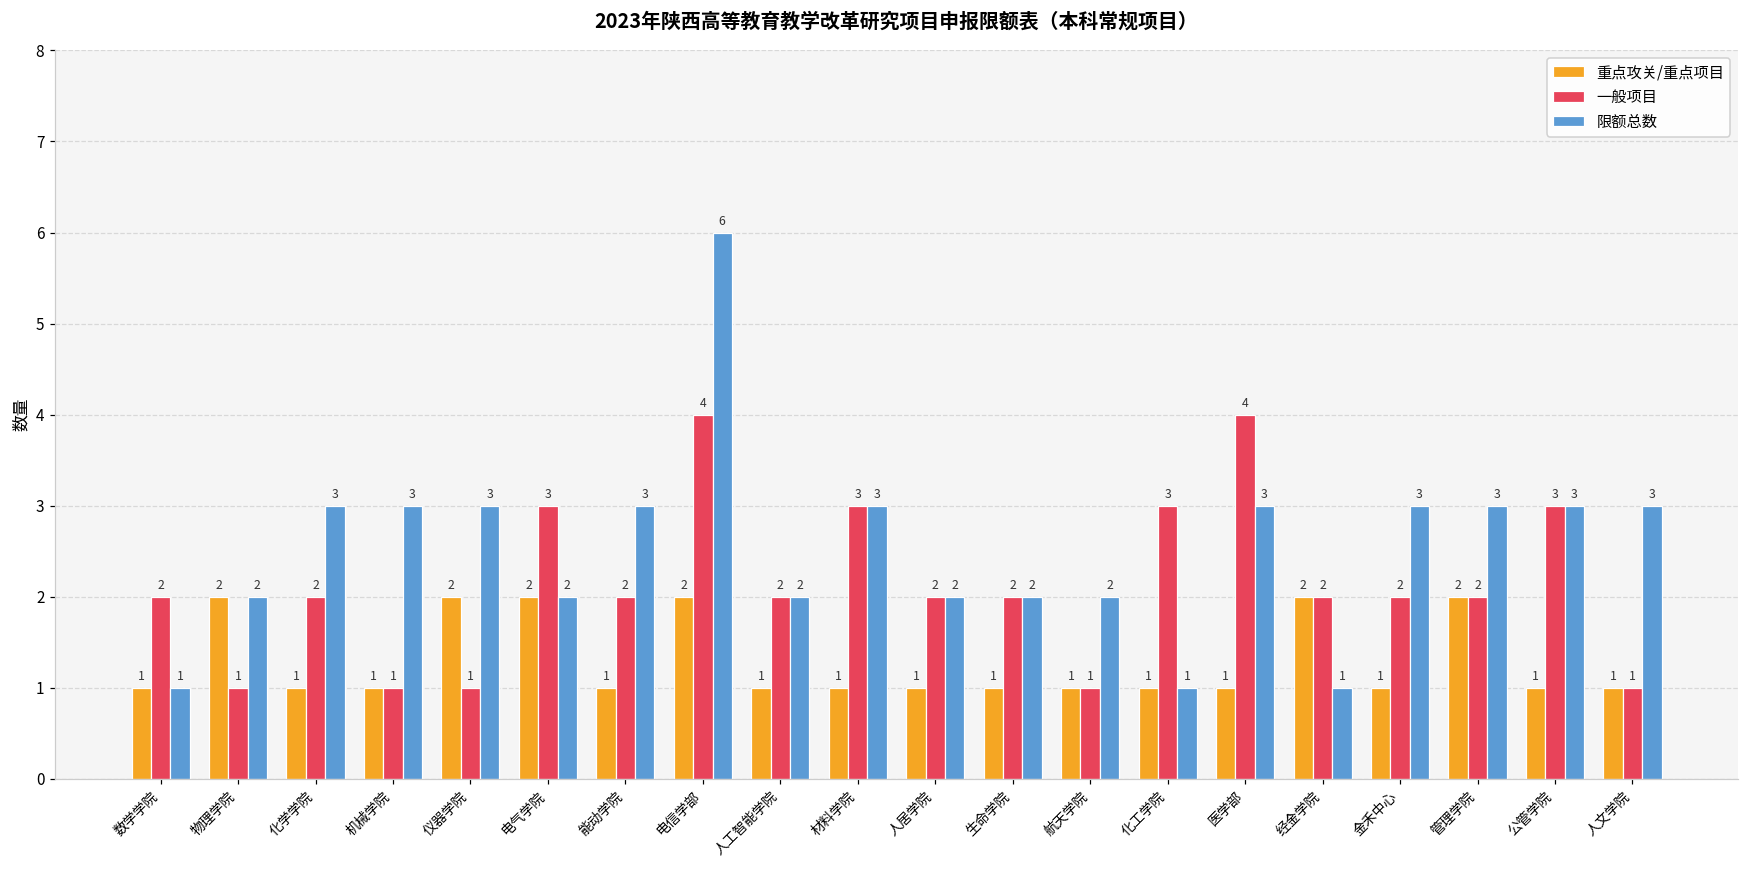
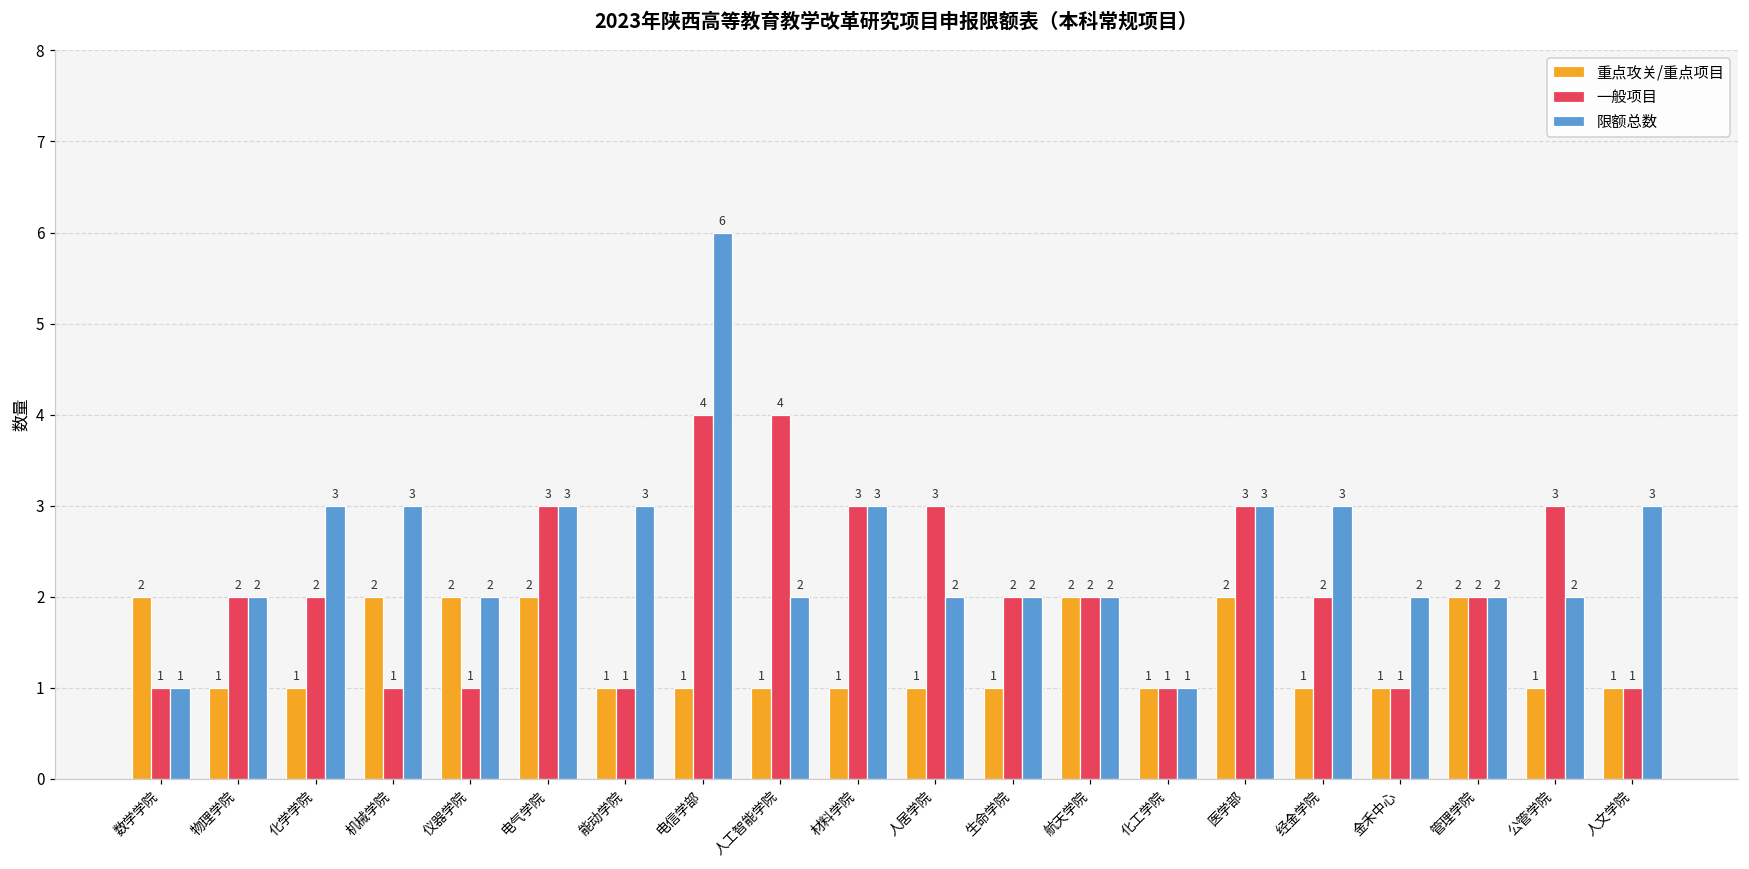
重点攻关/重点项目, 数学学院: 1 -> 2
一般项目, 数学学院: 2 -> 1
重点攻关/重点项目, 物理学院: 2 -> 1
一般项目, 物理学院: 1 -> 2
重点攻关/重点项目, 机械学院: 1 -> 2
限额总数, 仪器学院: 3 -> 2
限额总数, 电气学院: 2 -> 3
一般项目, 能动学院: 2 -> 1
重点攻关/重点项目, 电信学部: 2 -> 1
一般项目, 人工智能学院: 2 -> 4
一般项目, 人居学院: 2 -> 3
重点攻关/重点项目, 航天学院: 1 -> 2
一般项目, 航天学院: 1 -> 2
一般项目, 化工学院: 3 -> 1
重点攻关/重点项目, 医学部: 1 -> 2
一般项目, 医学部: 4 -> 3
重点攻关/重点项目, 经金学院: 2 -> 1
限额总数, 经金学院: 1 -> 3
一般项目, 金禾中心: 2 -> 1
限额总数, 金禾中心: 3 -> 2
限额总数, 管理学院: 3 -> 2
限额总数, 公管学院: 3 -> 2
